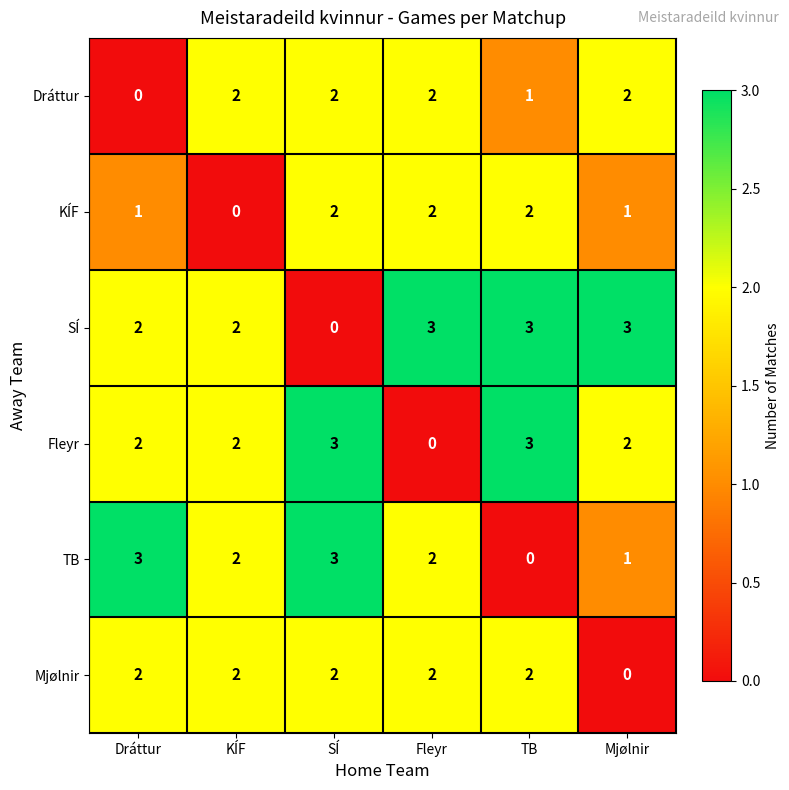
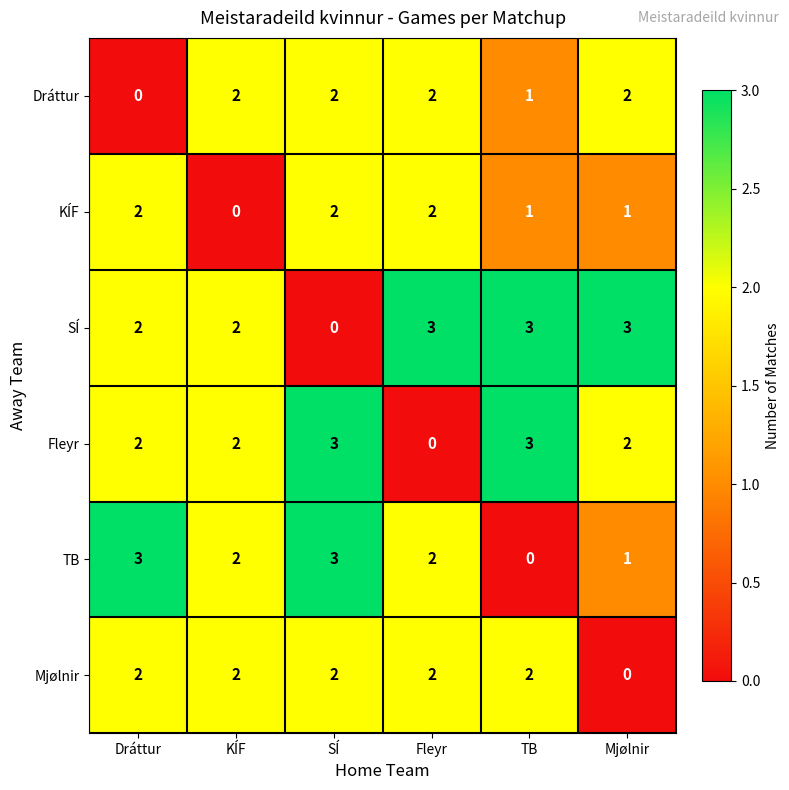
KÍF, Dráttur: 1 -> 2
KÍF, TB: 2 -> 1
